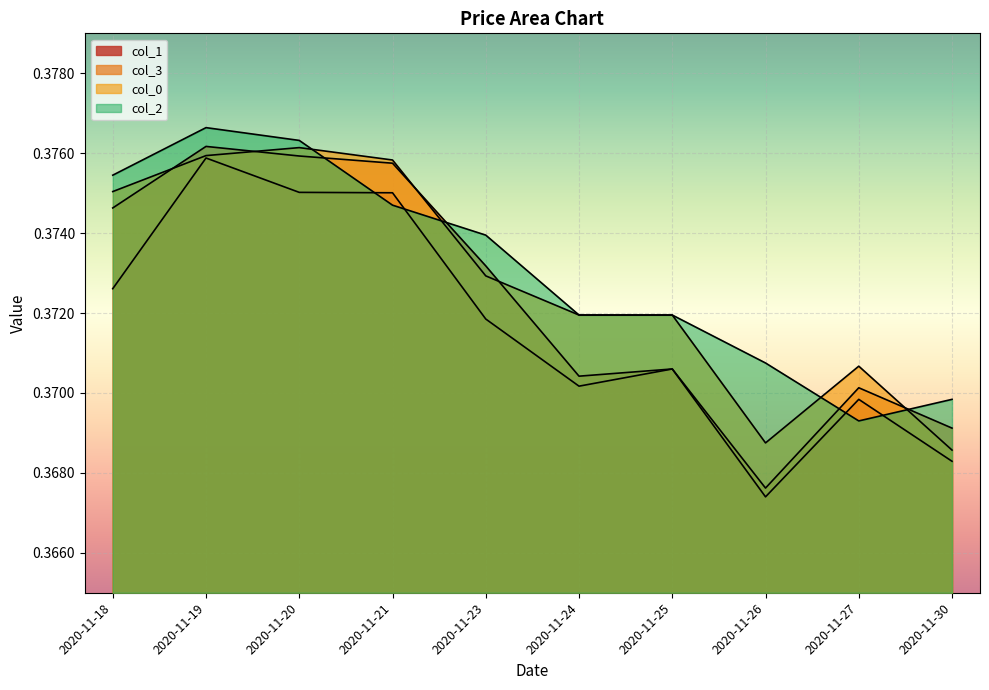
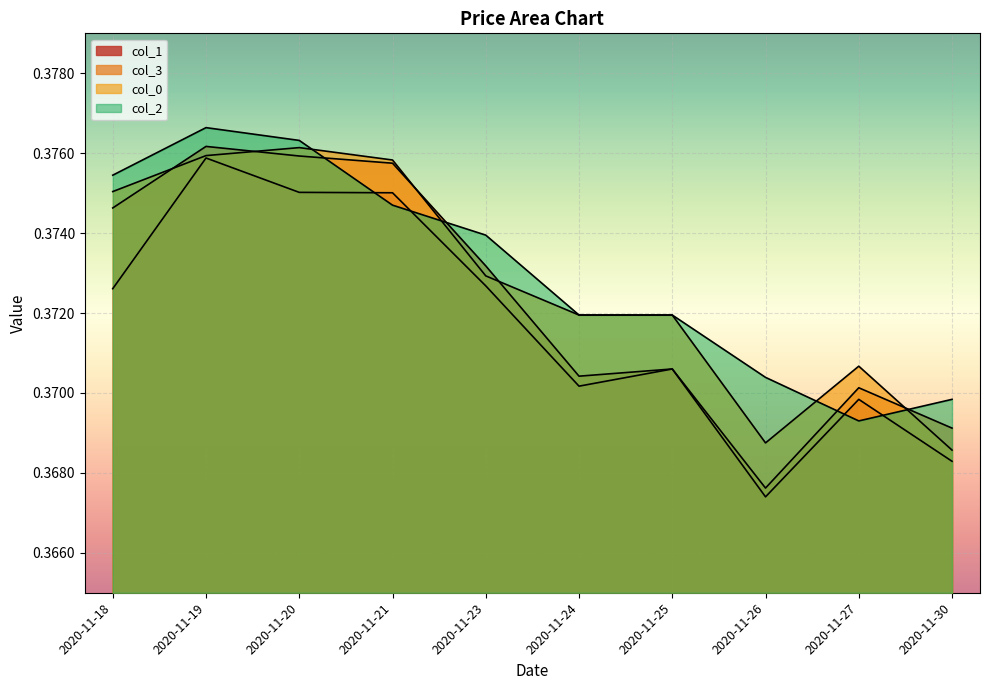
col_1, 2020-11-23: 0.3719 -> 0.3727
col_2, 2020-11-26: 0.3708 -> 0.3704
